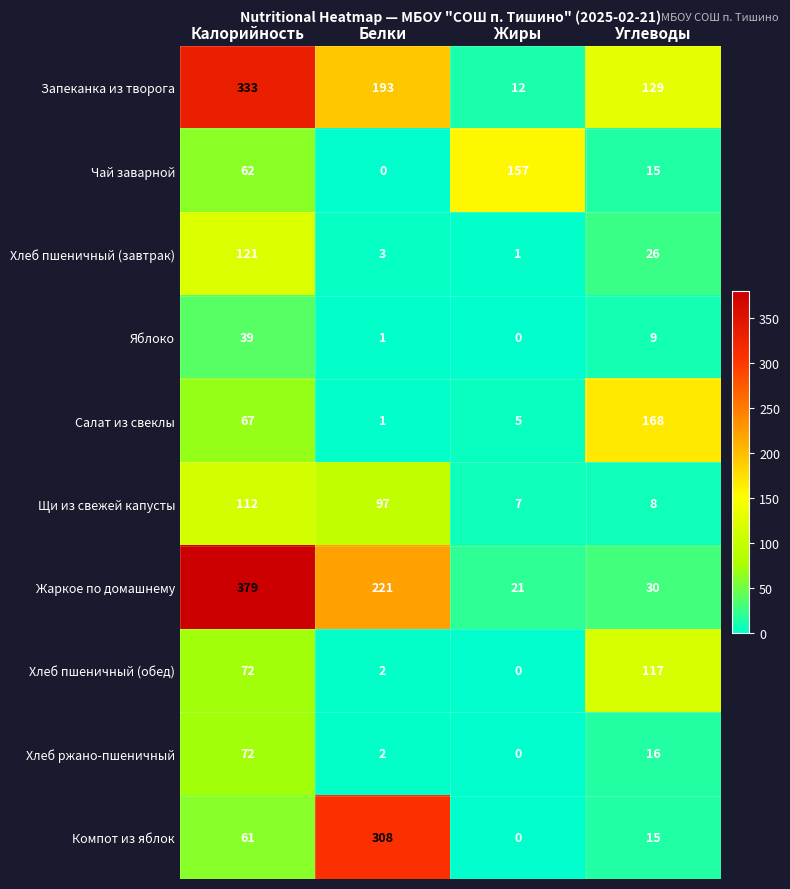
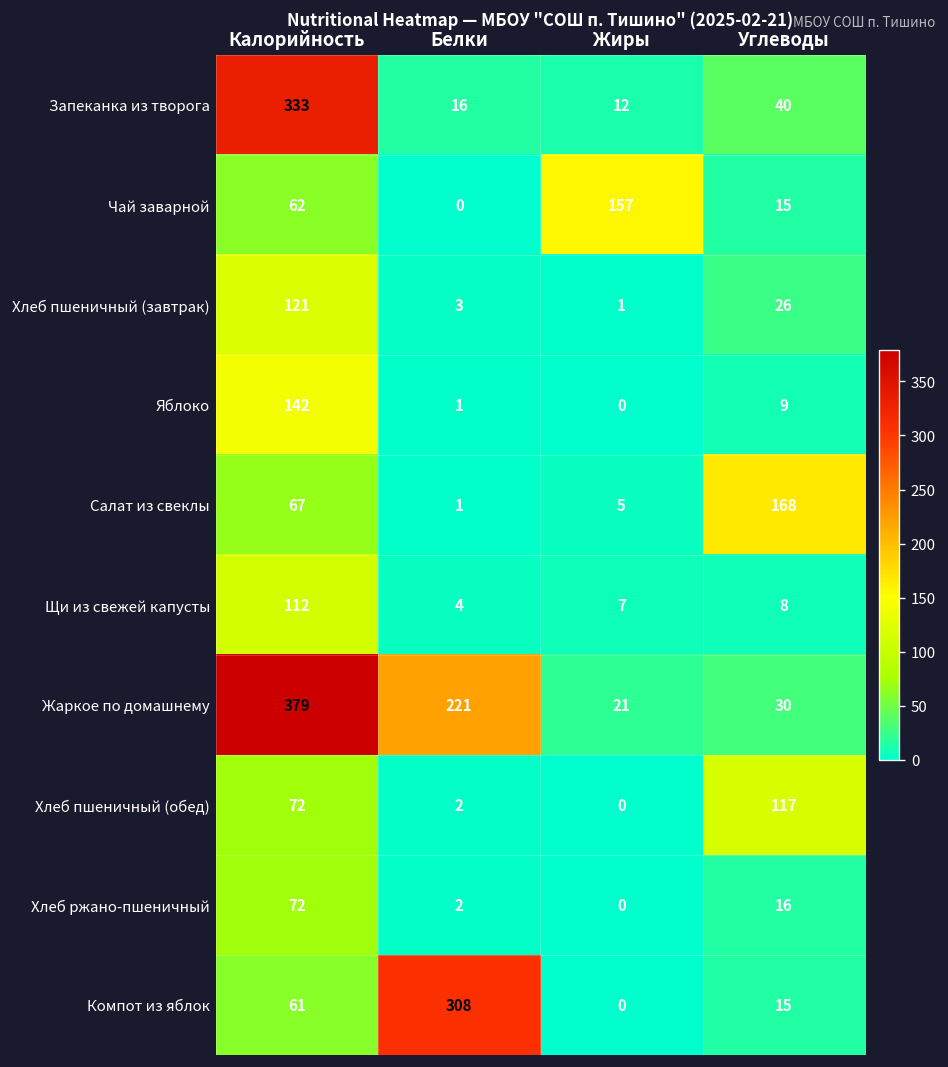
Запеканка из творога, Белки: 193 -> 16
Запеканка из творога, Углеводы: 129 -> 40
Яблоко, Калорийность: 39 -> 142
Щи из свежей капусты, Белки: 97 -> 4
